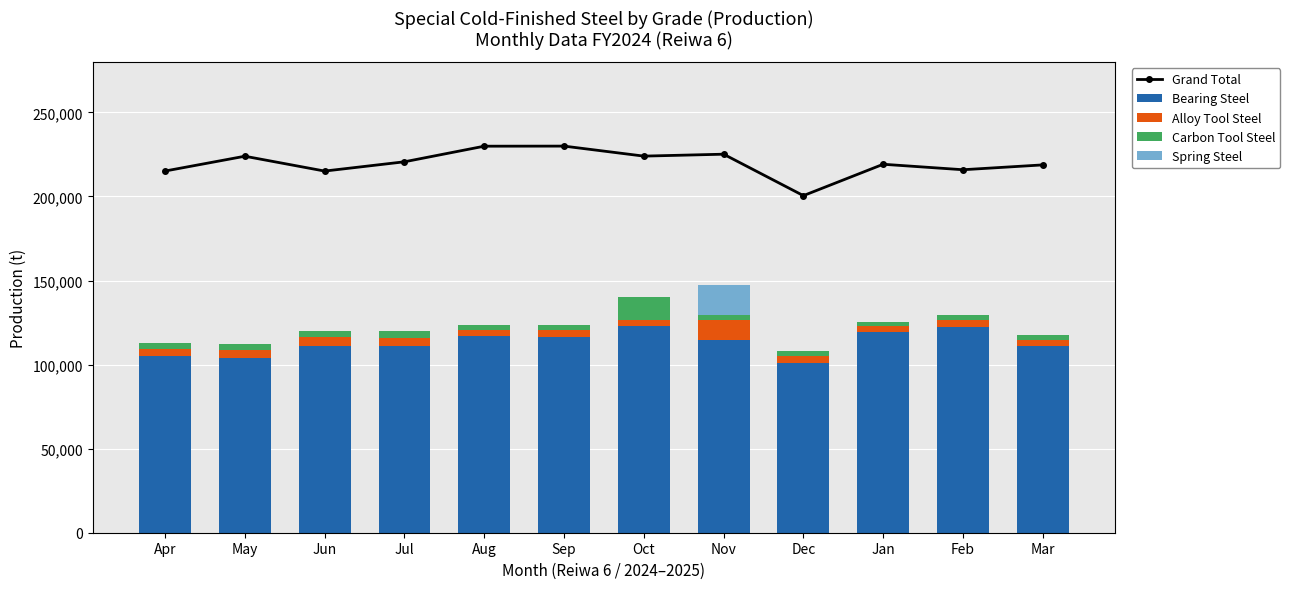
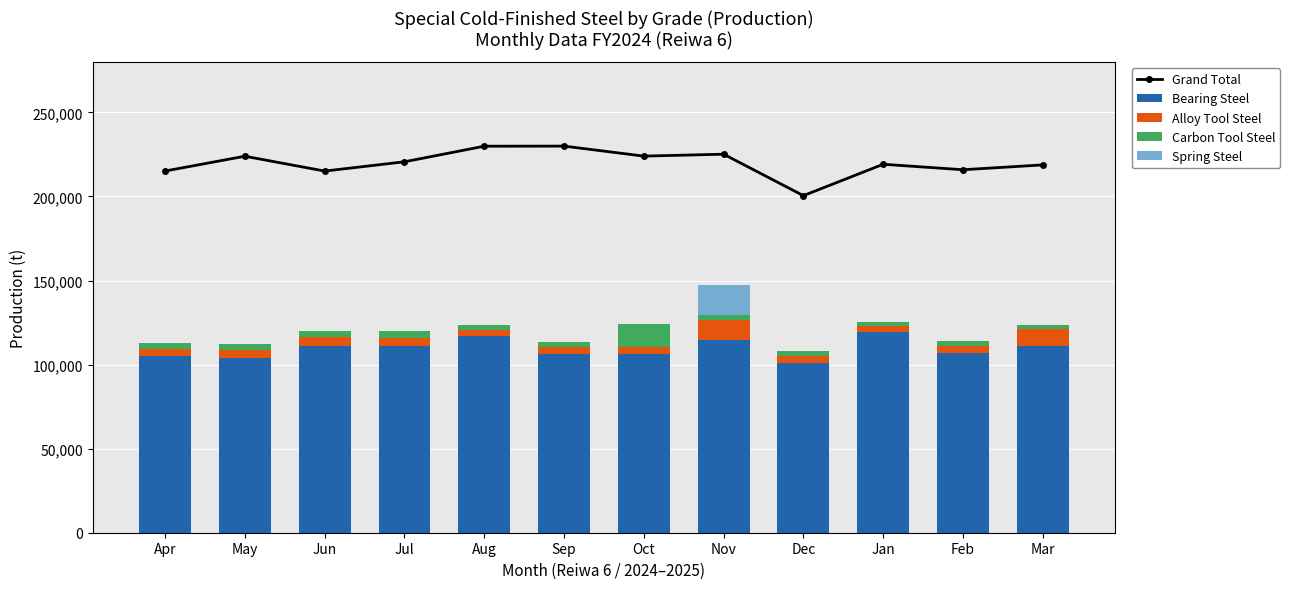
Bearing Steel, Sep: 116,000 -> 106,000
Bearing Steel, Oct: 123,000 -> 107,000
Bearing Steel, Feb: 123,000 -> 107,000
Alloy Tool Steel, Mar: 3,000 -> 10,000
